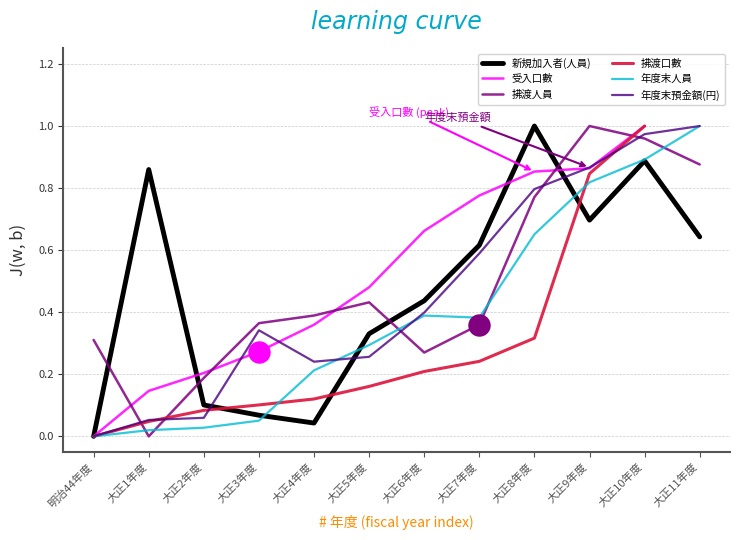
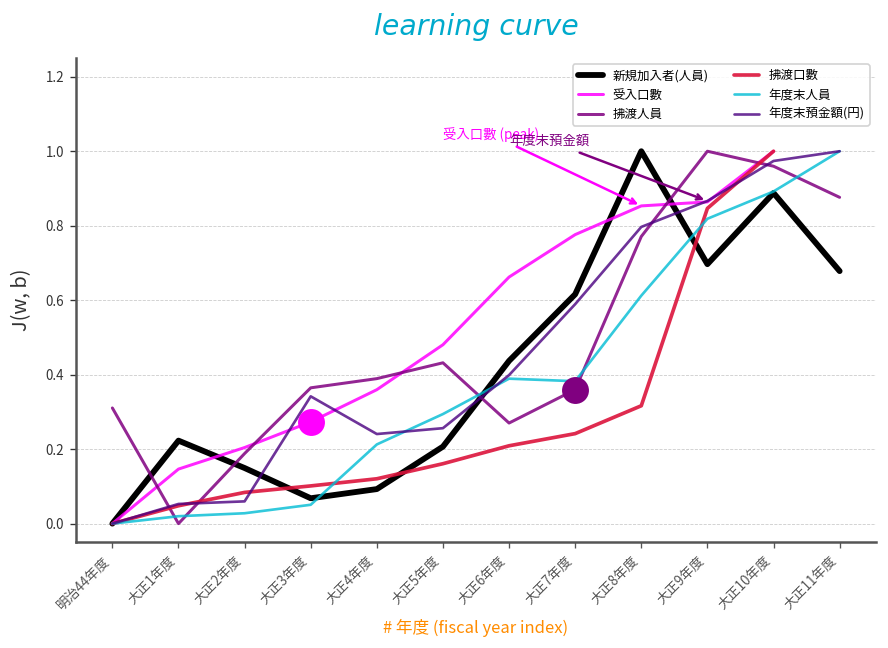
新規加入者(人員), 大正1年度: 0.86 -> 0.22
新規加入者(人員), 大正2年度: 0.10 -> 0.15
新規加入者(人員), 大正4年度: 0.04 -> 0.09
新規加入者(人員), 大正5年度: 0.33 -> 0.21
年度末人員, 大正8年度: 0.65 -> 0.61
新規加入者(人員), 大正11年度: 0.64 -> 0.68
